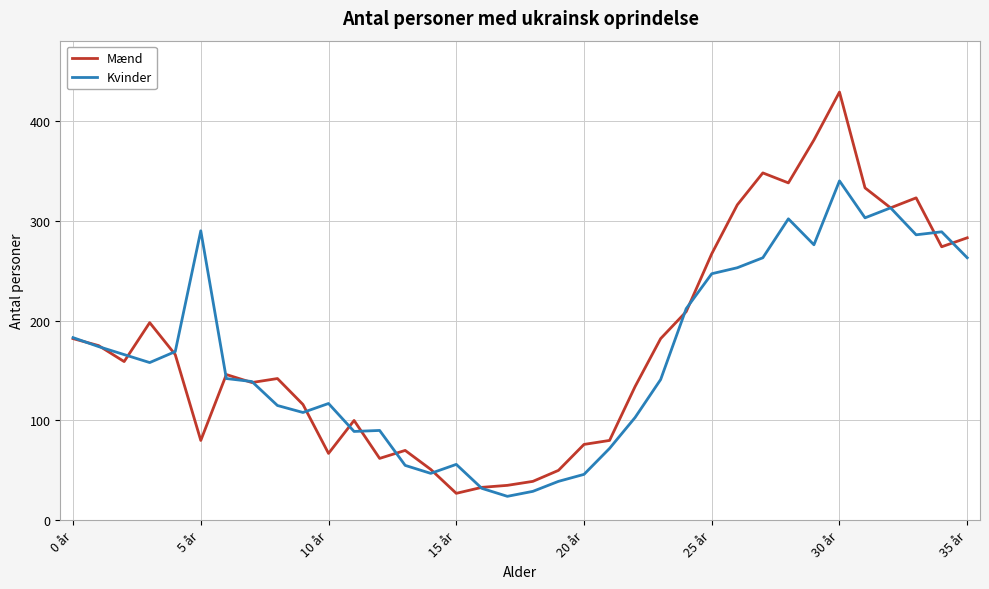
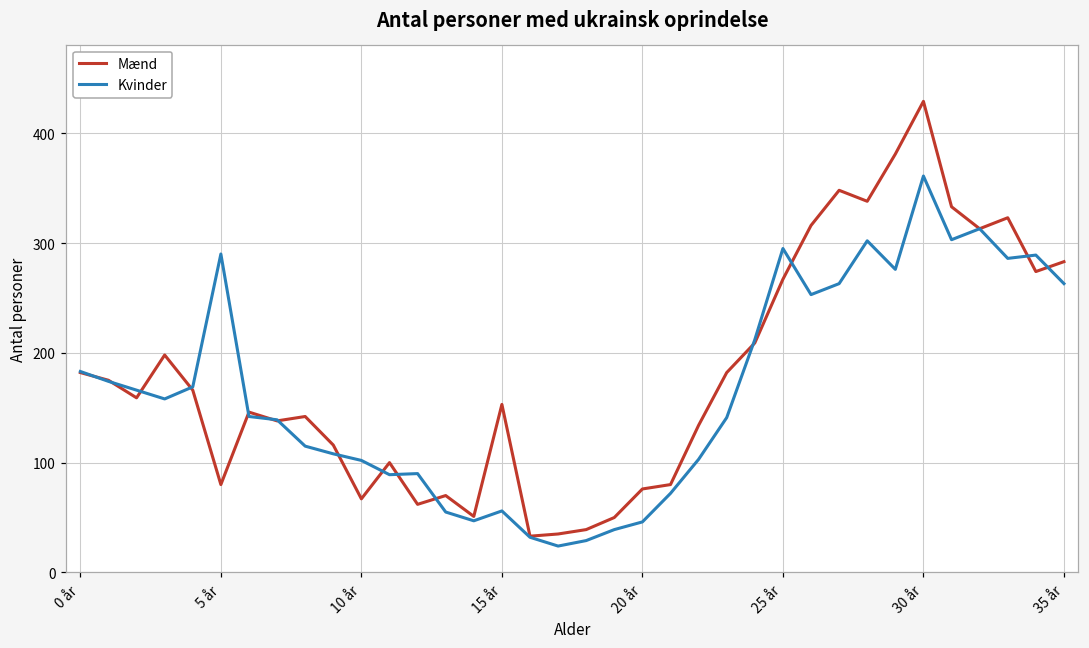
Kvinder, 10 år: 120 -> 100
Mænd, 15 år: 30 -> 150
Kvinder, 25 år: 250 -> 300
Kvinder, 30 år: 340 -> 360
